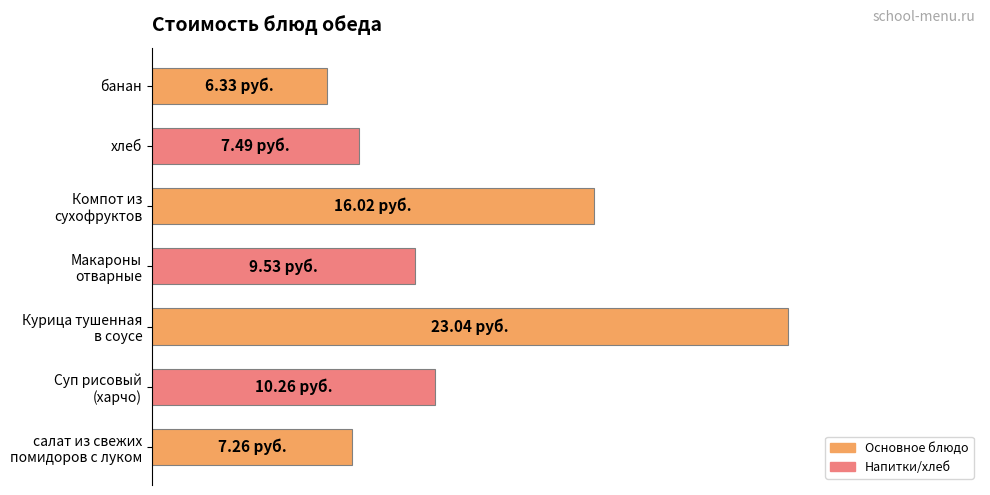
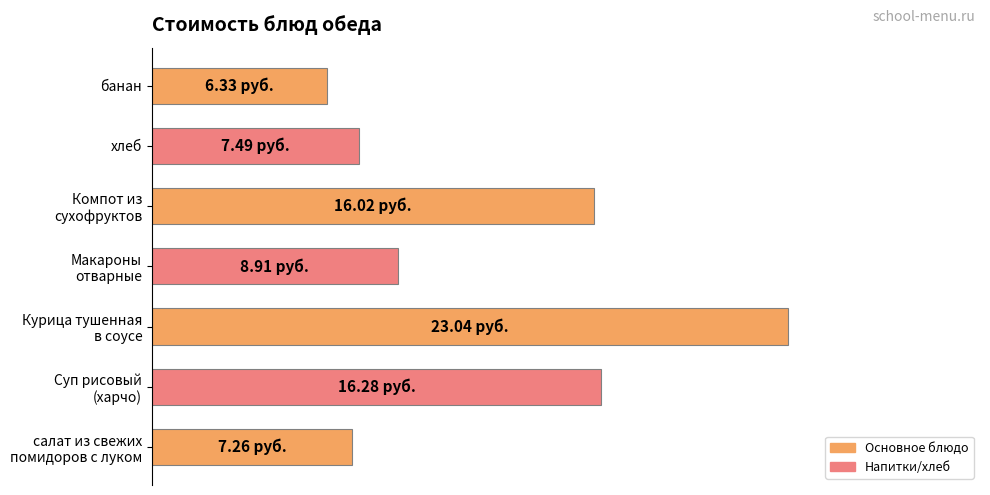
Макароны отварные: 9.53 -> 8.91
Суп рисовый (харчо): 10.26 -> 16.28
